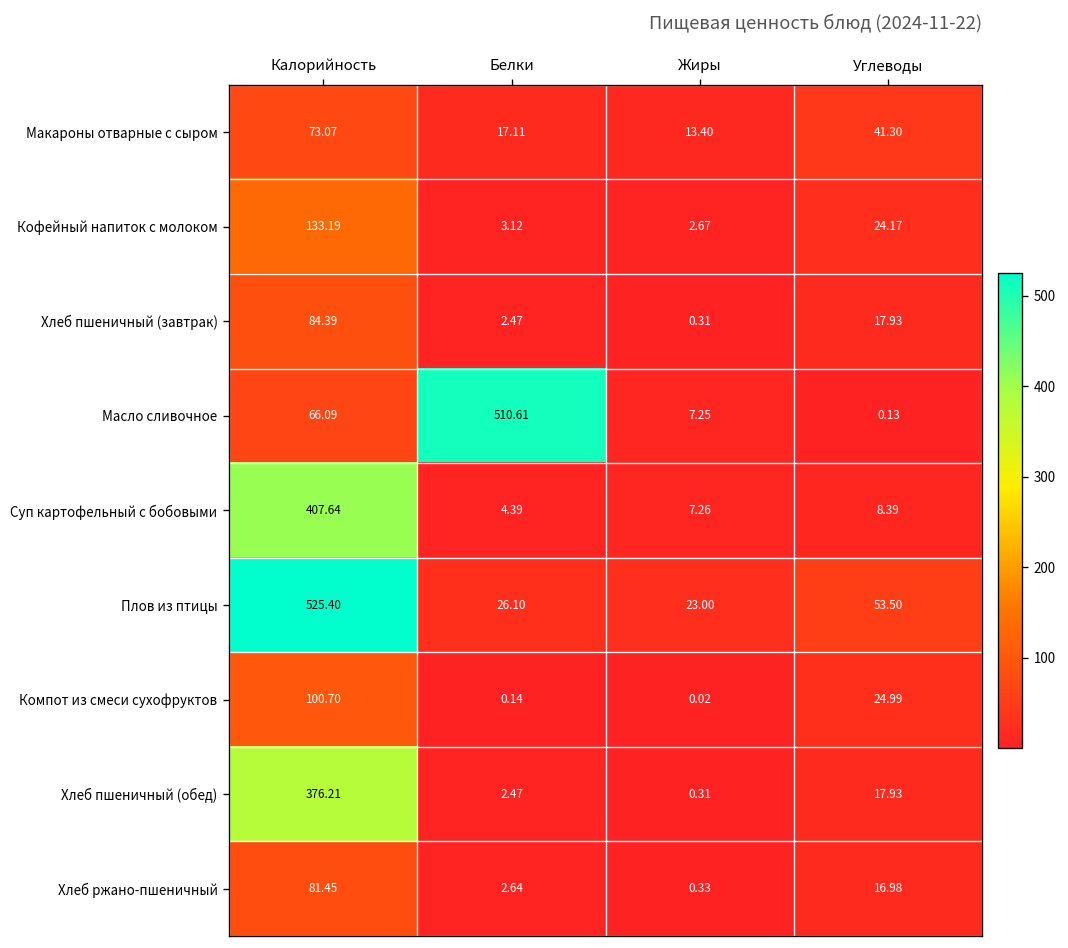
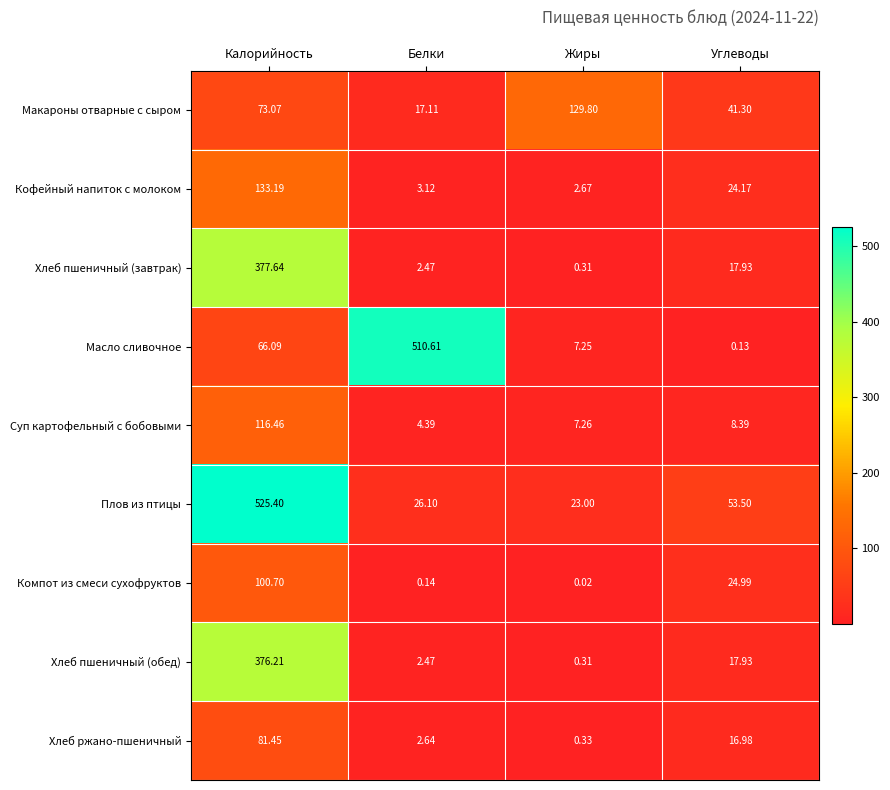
Макароны отварные с сыром, Жиры: 13.40 -> 129.80
Хлеб пшеничный (завтрак), Калорийность: 84.39 -> 377.64
Суп картофельный с бобовыми, Калорийность: 407.64 -> 116.46
